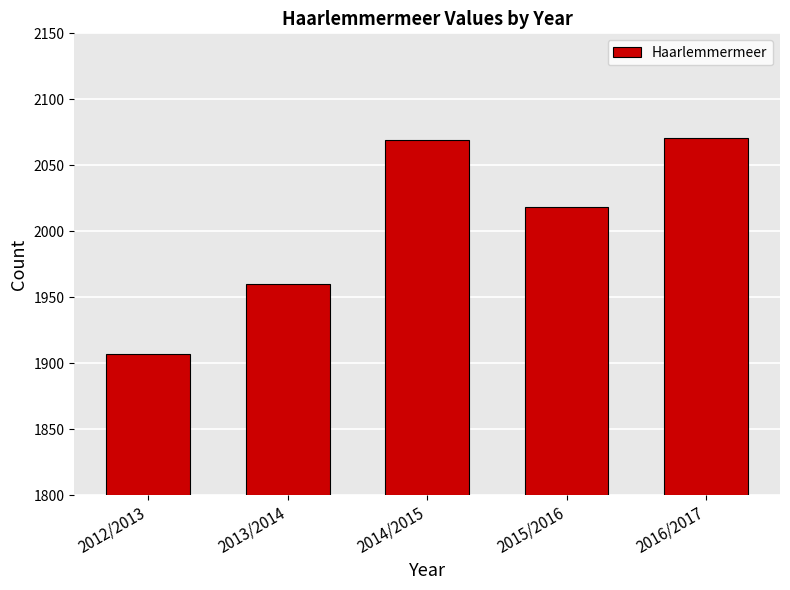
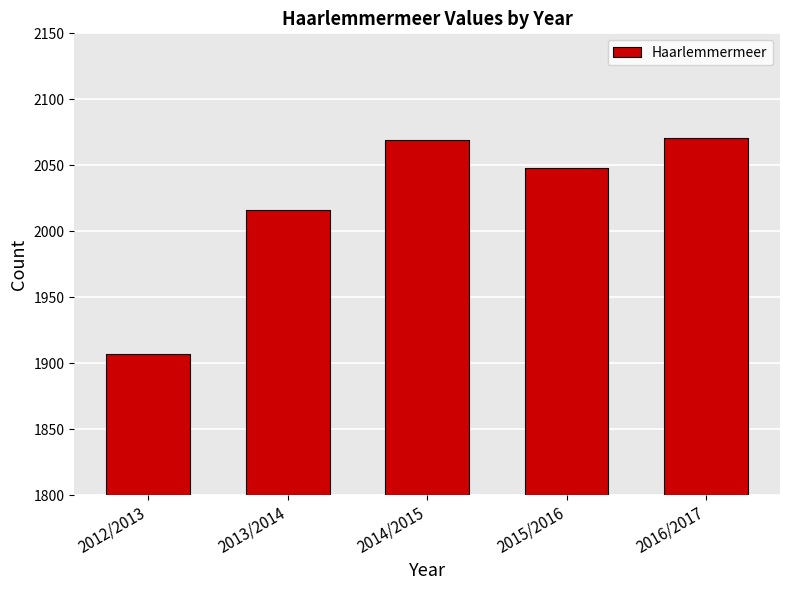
2013/2014: 1960 -> 2016
2015/2016: 2018 -> 2048
